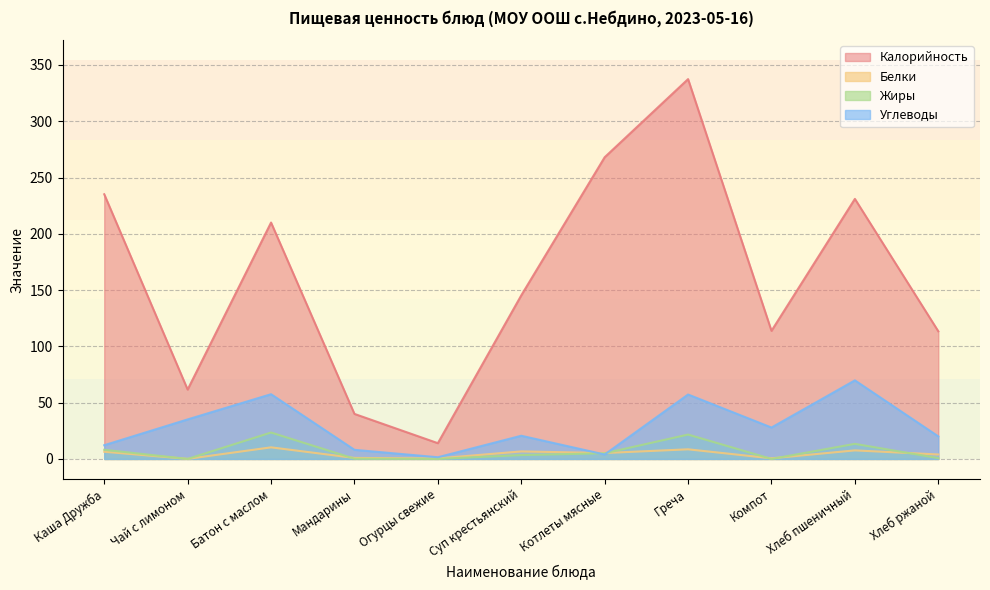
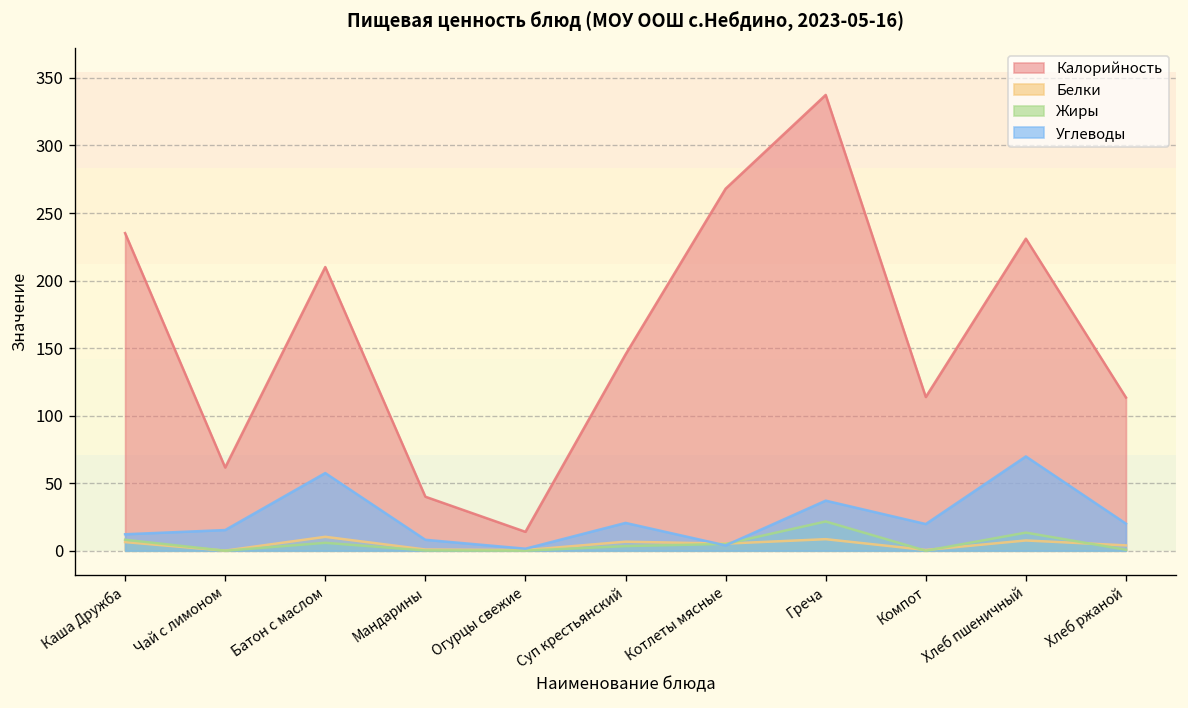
Углеводы, Чай с лимоном: 35 -> 15
Жиры, Батон с маслом: 23 -> 6
Углеводы, Греча: 57 -> 37
Углеводы, Компот: 28 -> 20
